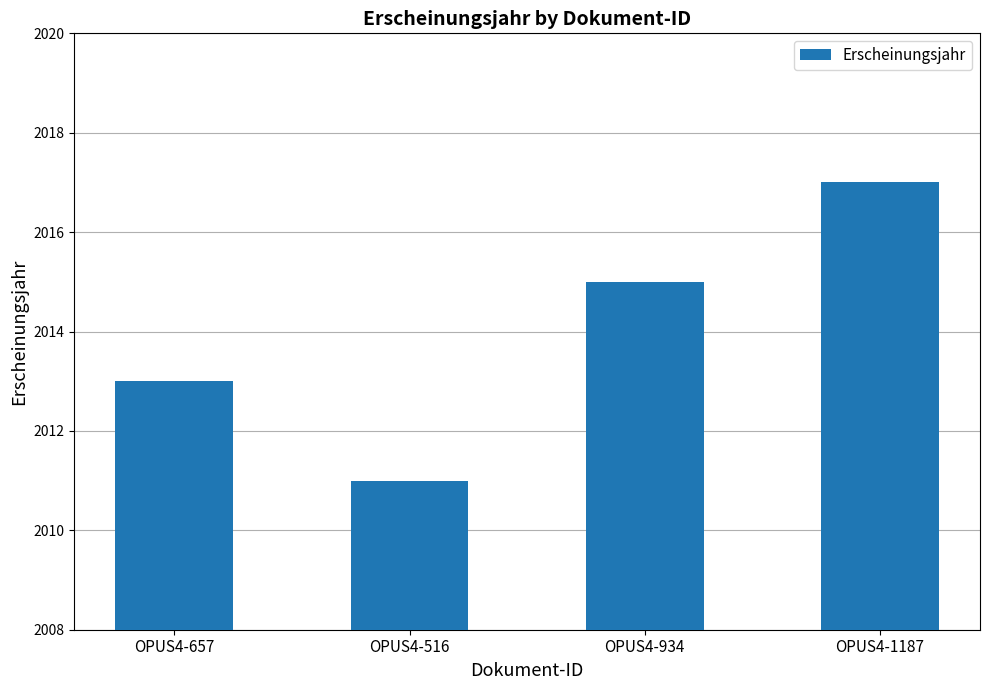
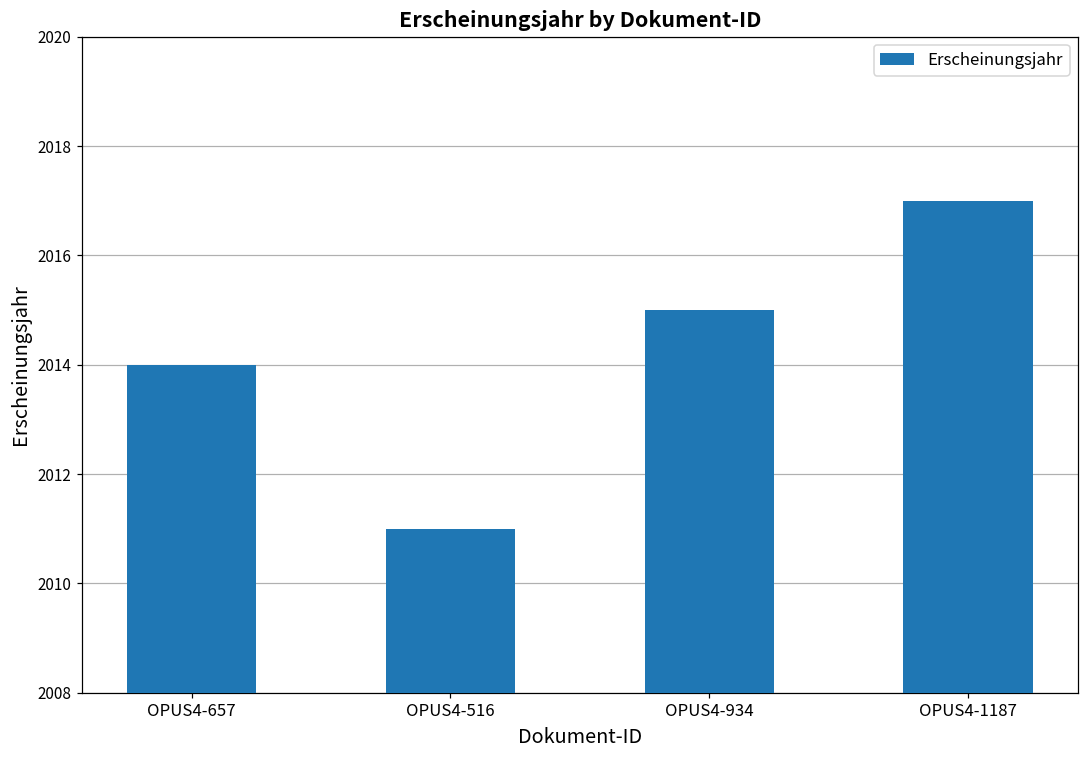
OPUS4-657: 2013 -> 2014
